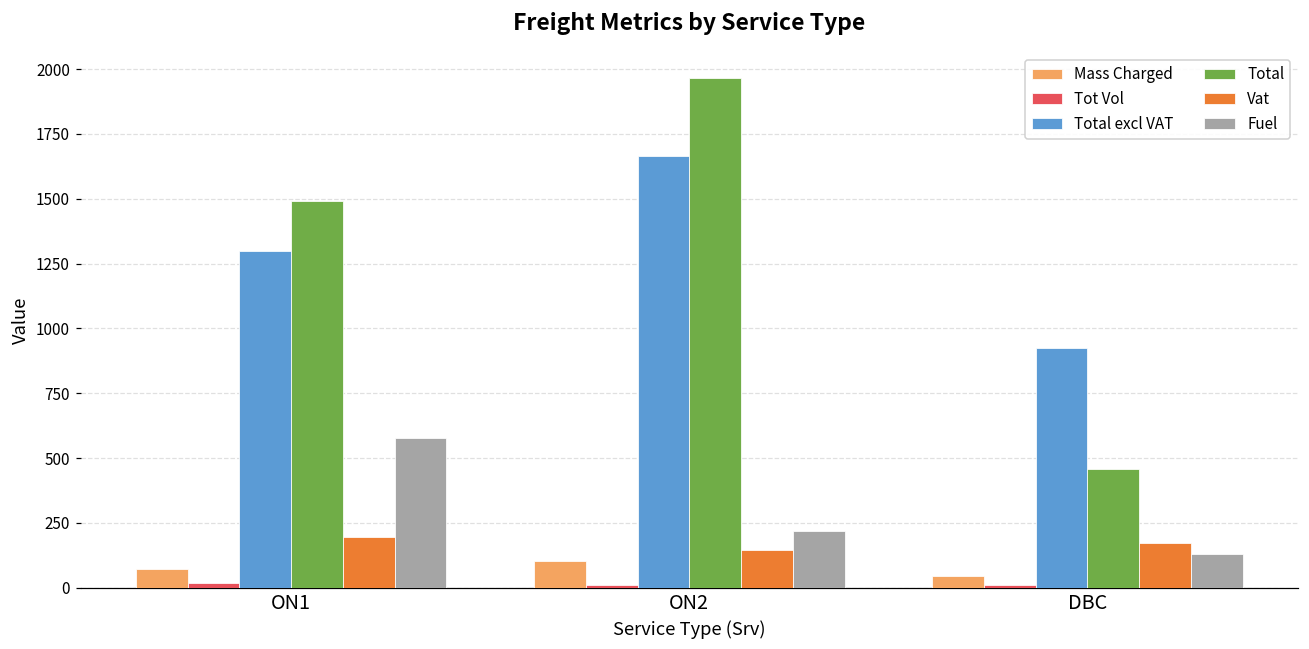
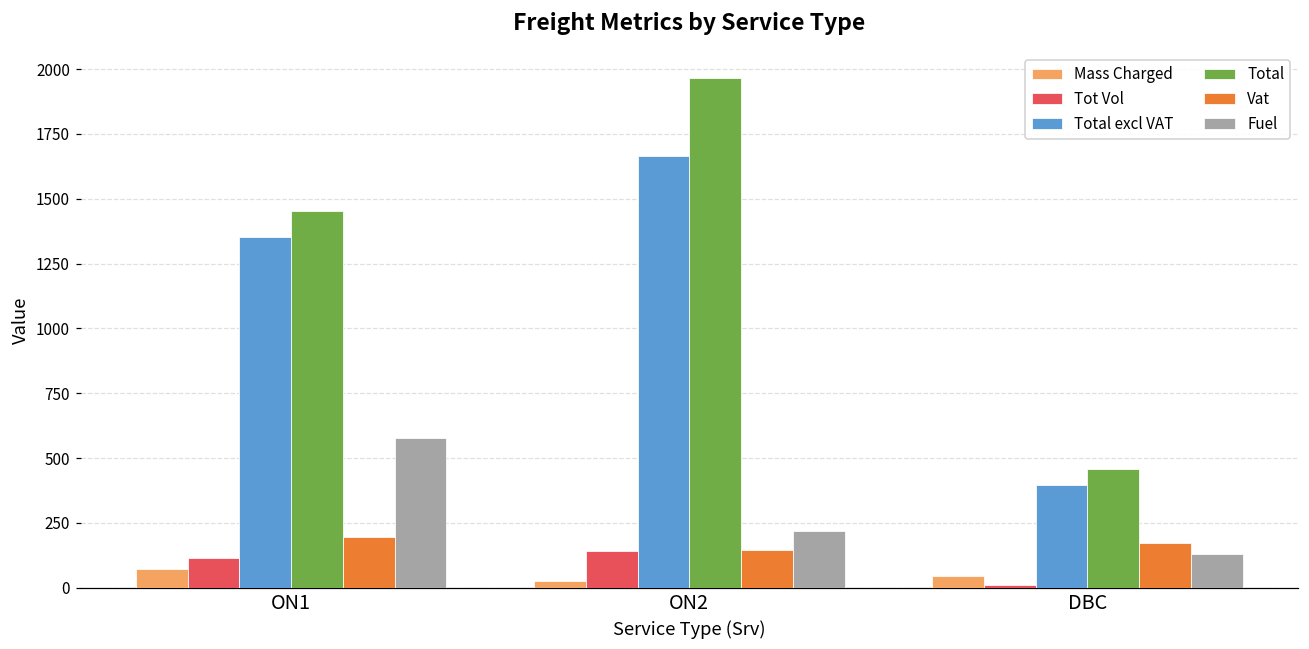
Tot Vol, ON1: 20 -> 110
Total excl VAT, ON1: 1300 -> 1350
Total, ON1: 1490 -> 1450
Mass Charged, ON2: 100 -> 20
Tot Vol, ON2: 10 -> 140
Total excl VAT, DBC: 930 -> 400
